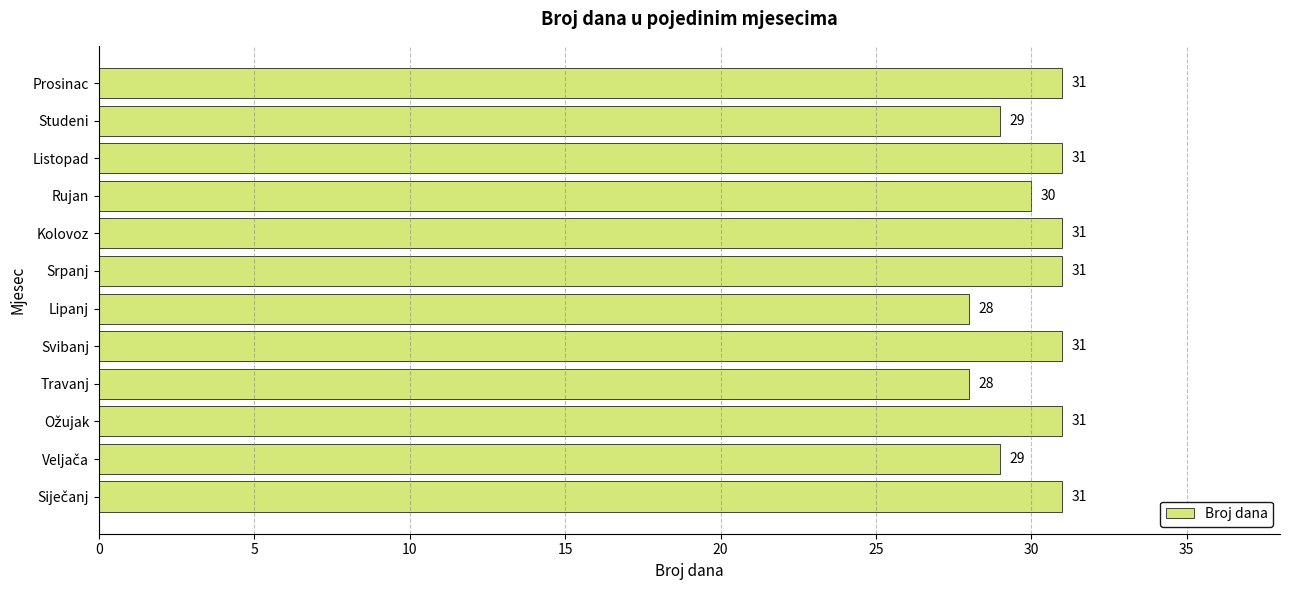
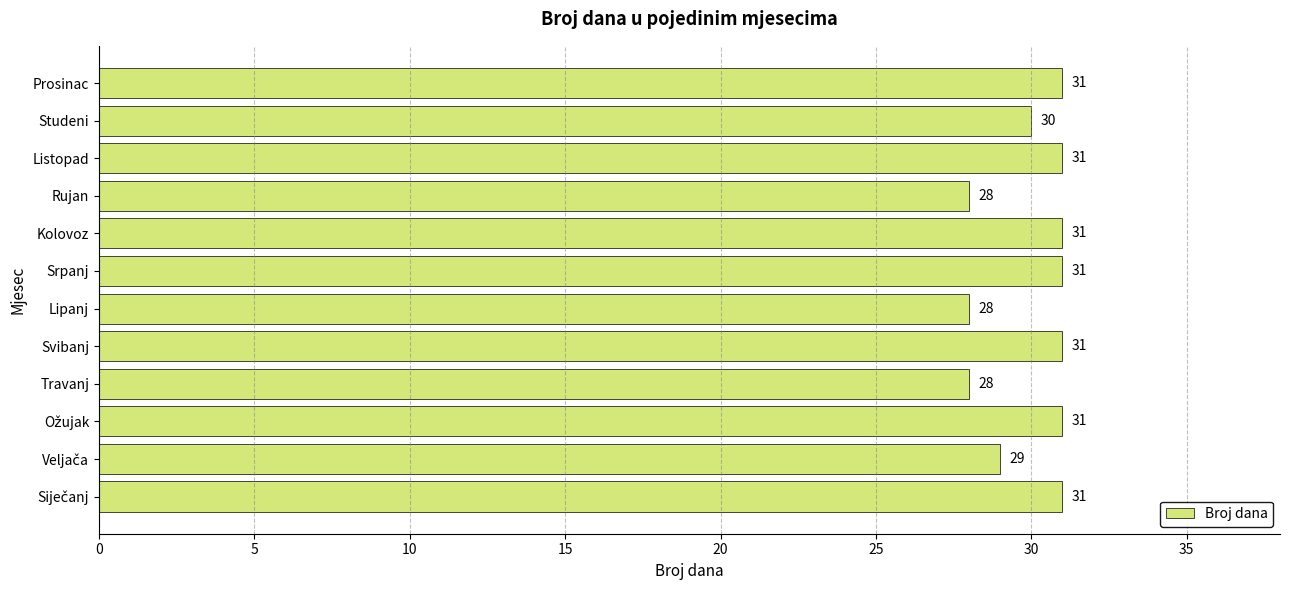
Studeni: 29 -> 30
Rujan: 30 -> 28
